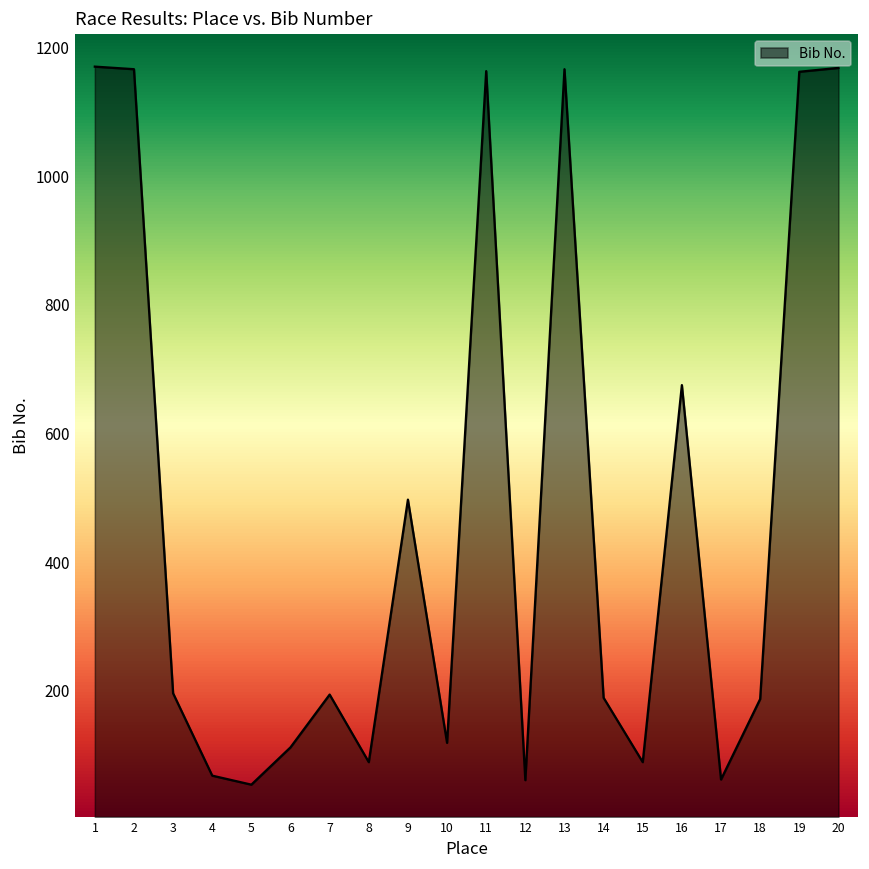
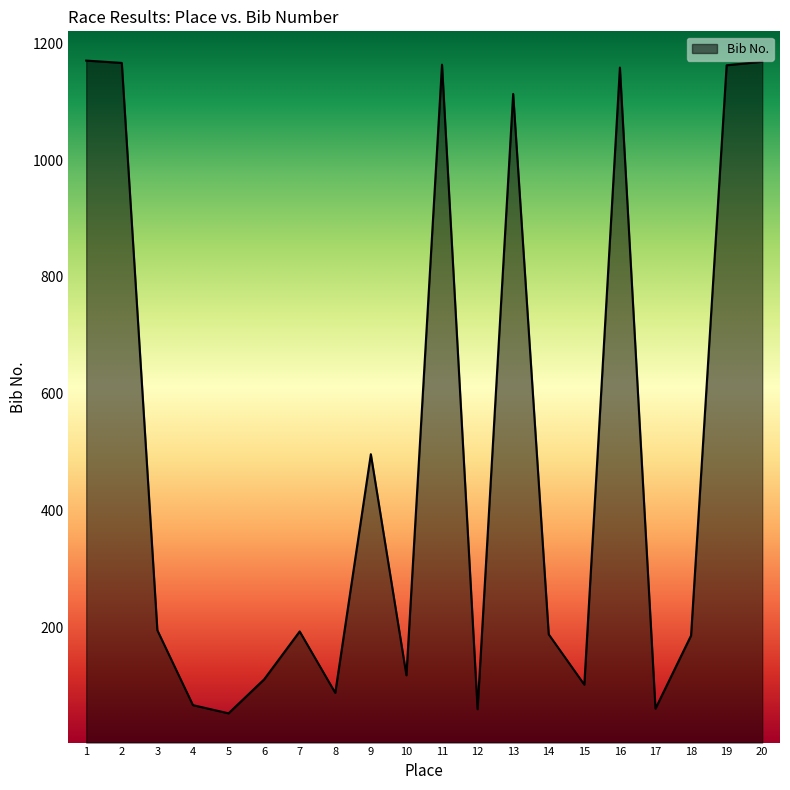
13: 1170 -> 1110
15: 90 -> 100
16: 680 -> 1160
